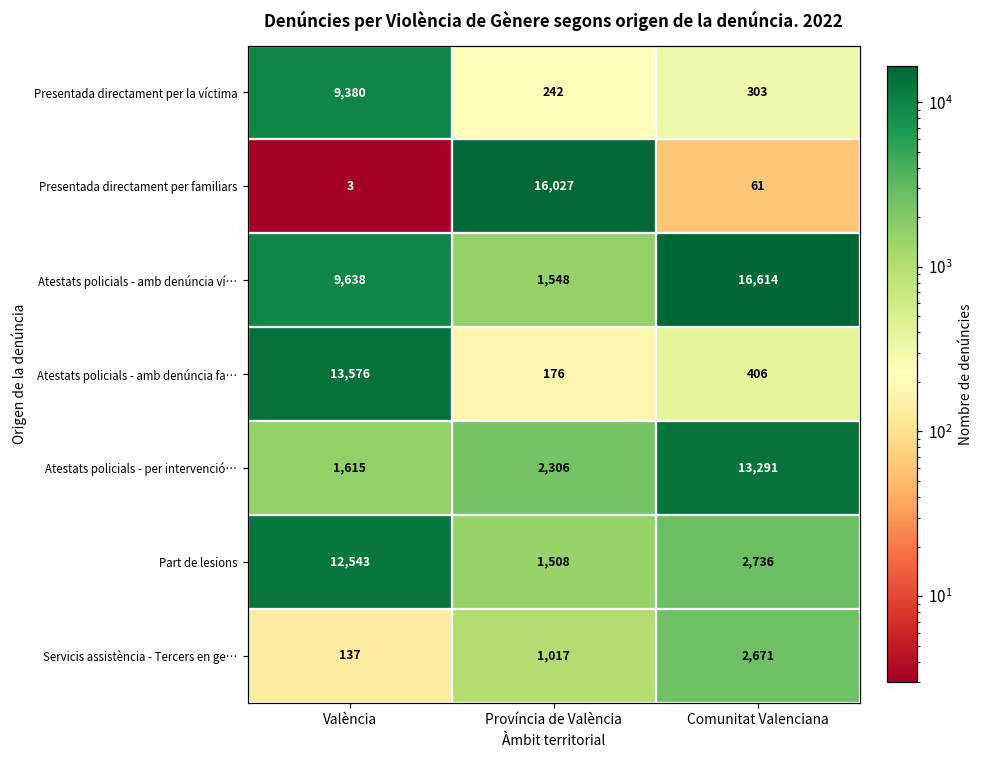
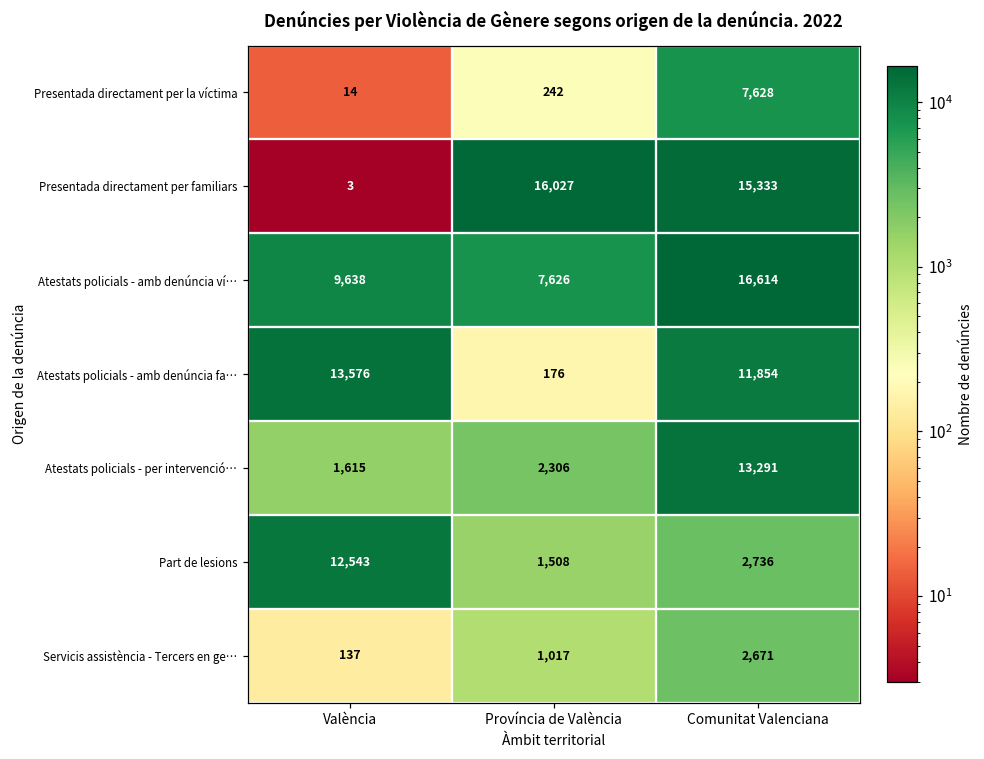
Presentada directament per la víctima, València: 9,380 -> 14
Presentada directament per la víctima, Comunitat Valenciana: 303 -> 7,628
Presentada directament per familiars, Comunitat Valenciana: 61 -> 15,333
Atestats policials - amb denúncia ví…, Província de València: 1,548 -> 7,626
Atestats policials - amb denúncia fa…, Comunitat Valenciana: 406 -> 11,854
